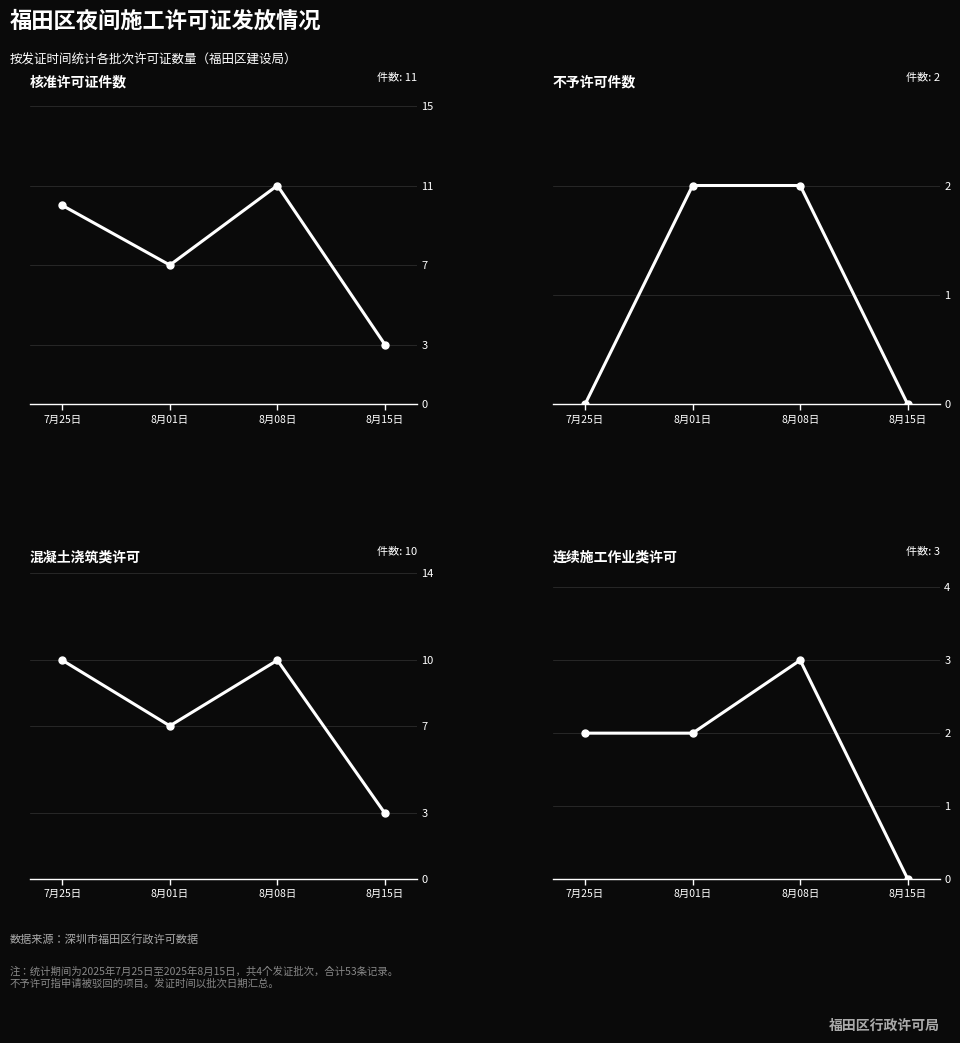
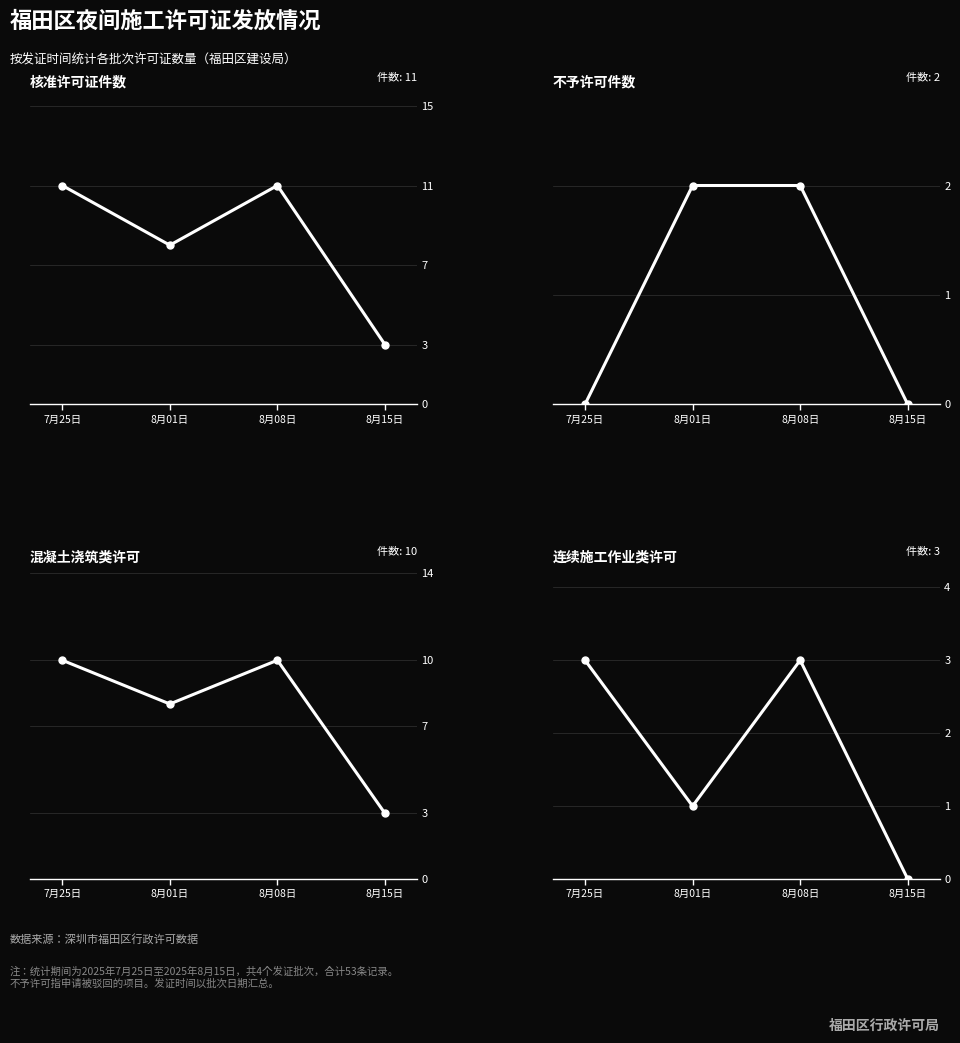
核准许可证件数, 7月25日: 10 -> 11
核准许可证件数, 8月01日: 7 -> 8
混凝土浇筑类许可, 8月01日: 7 -> 8
连续施工作业类许可, 7月25日: 2 -> 3
连续施工作业类许可, 8月01日: 2 -> 1
